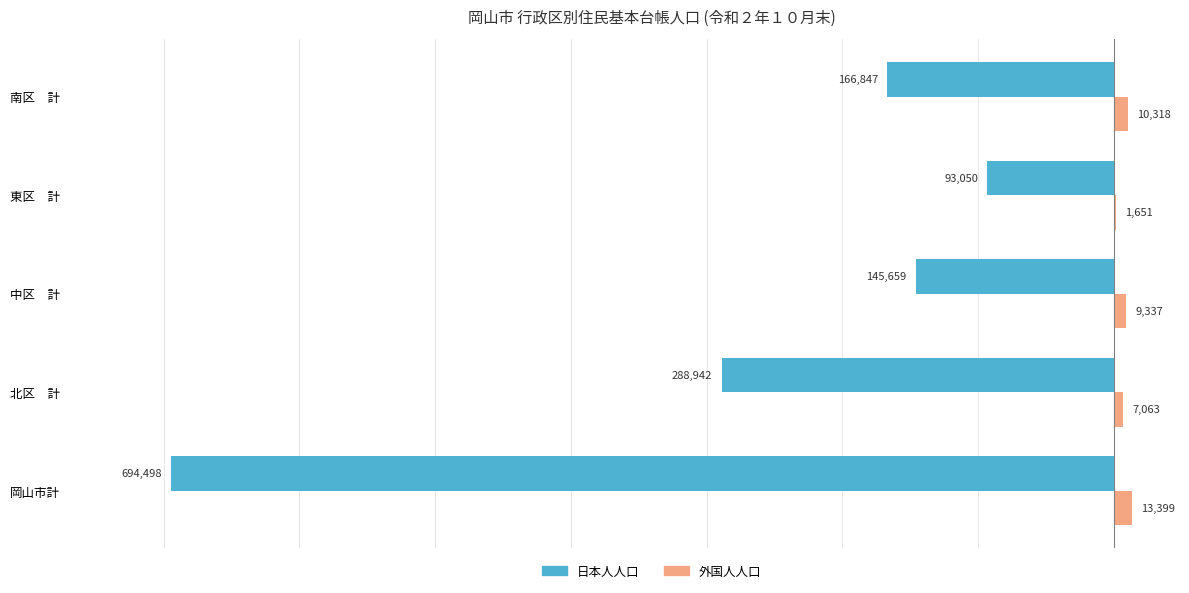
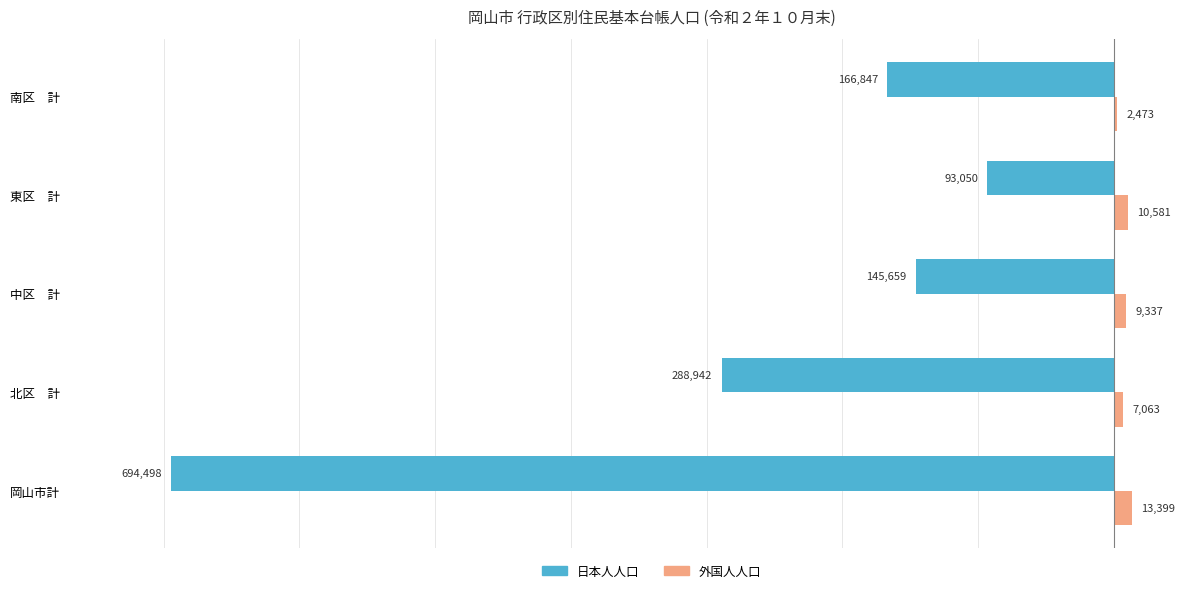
外国人人口, 南区 計: 10,318 -> 2,473
外国人人口, 東区 計: 1,651 -> 10,581
